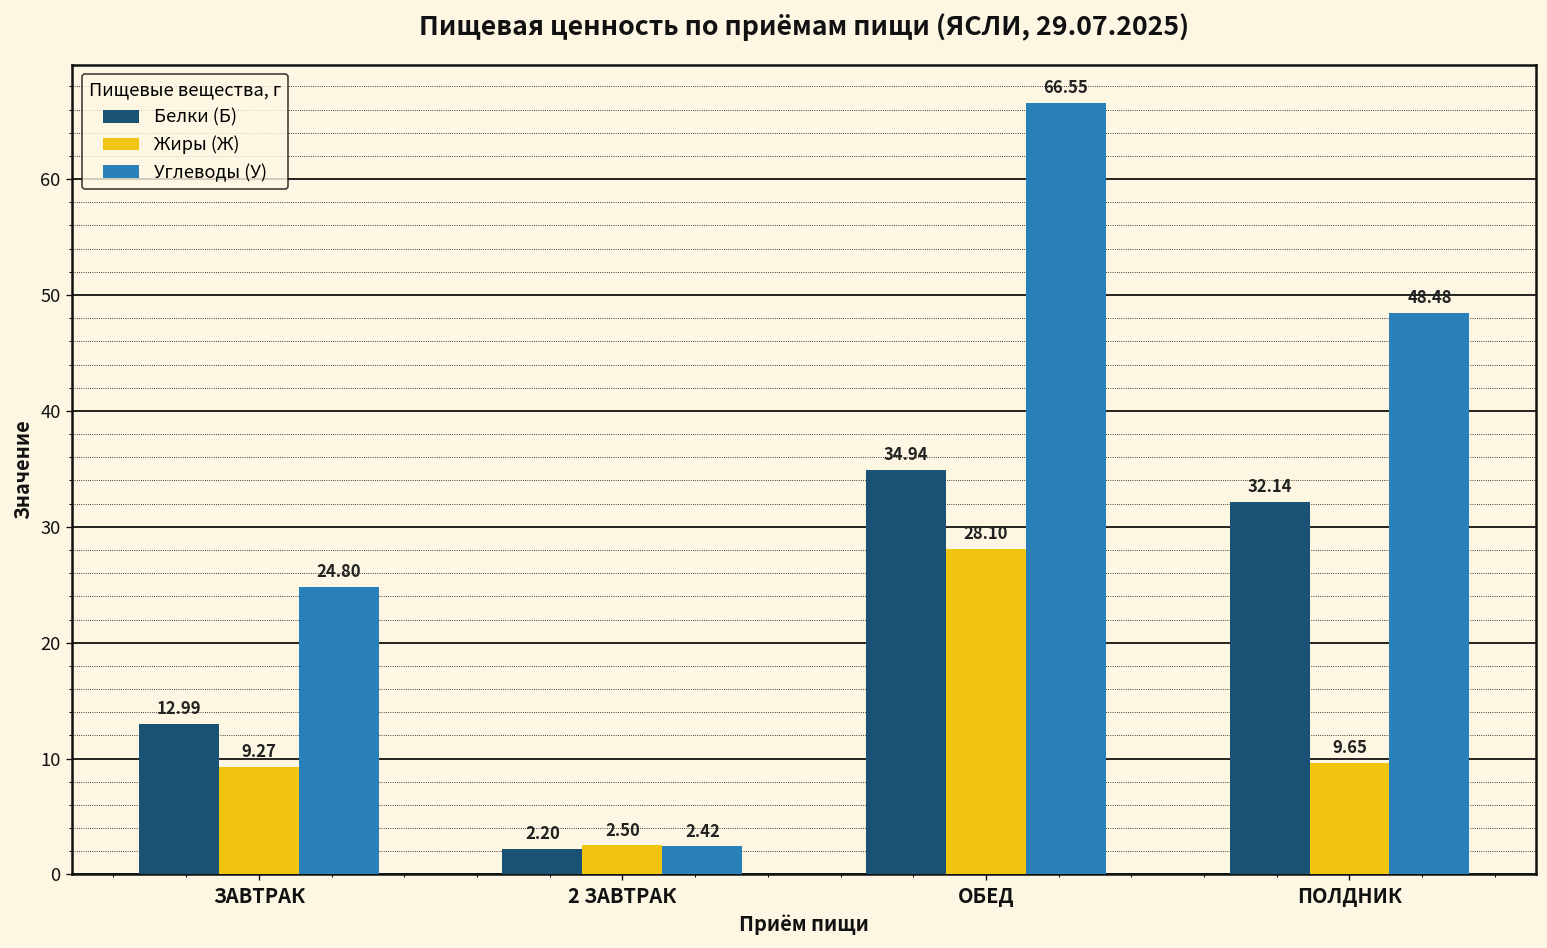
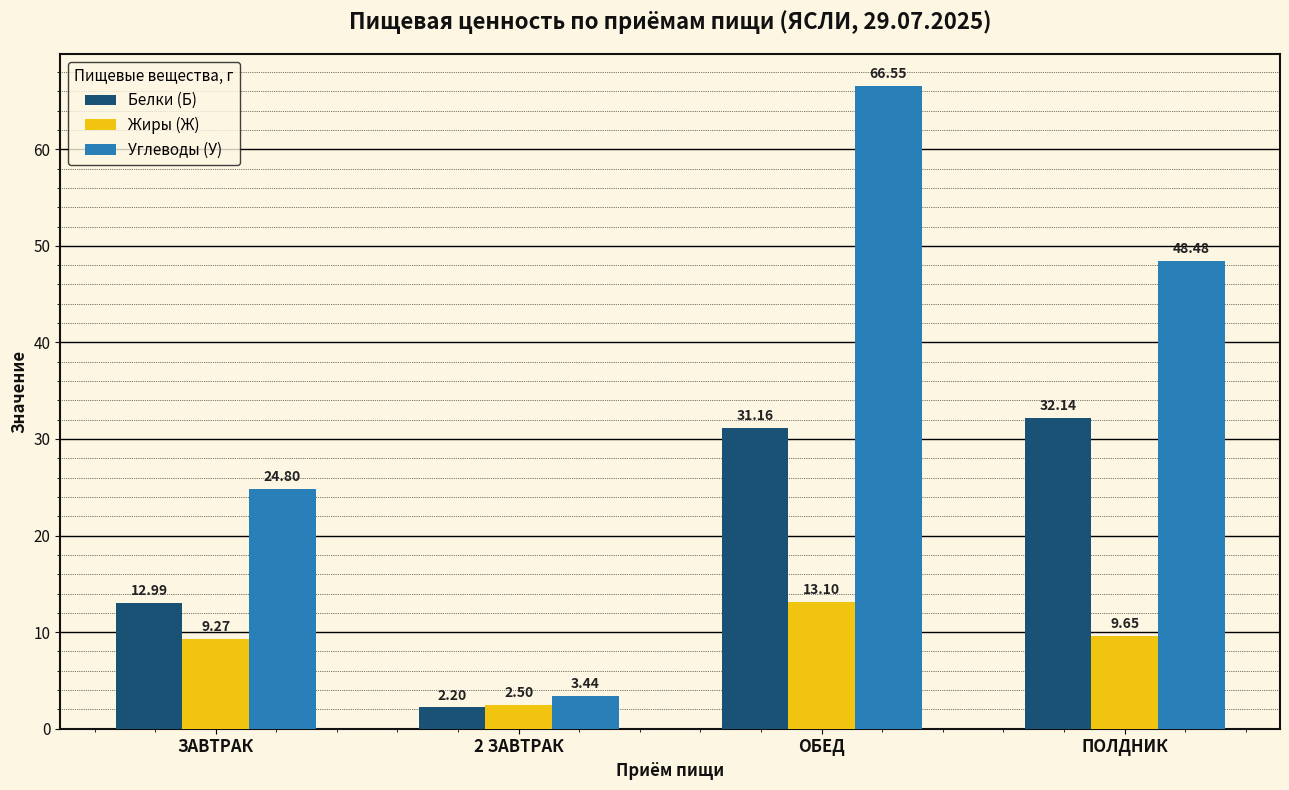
Углеводы (У), 2 ЗАВТРАК: 2.42 -> 3.44
Белки (Б), ОБЕД: 34.94 -> 31.16
Жиры (Ж), ОБЕД: 28.10 -> 13.10
